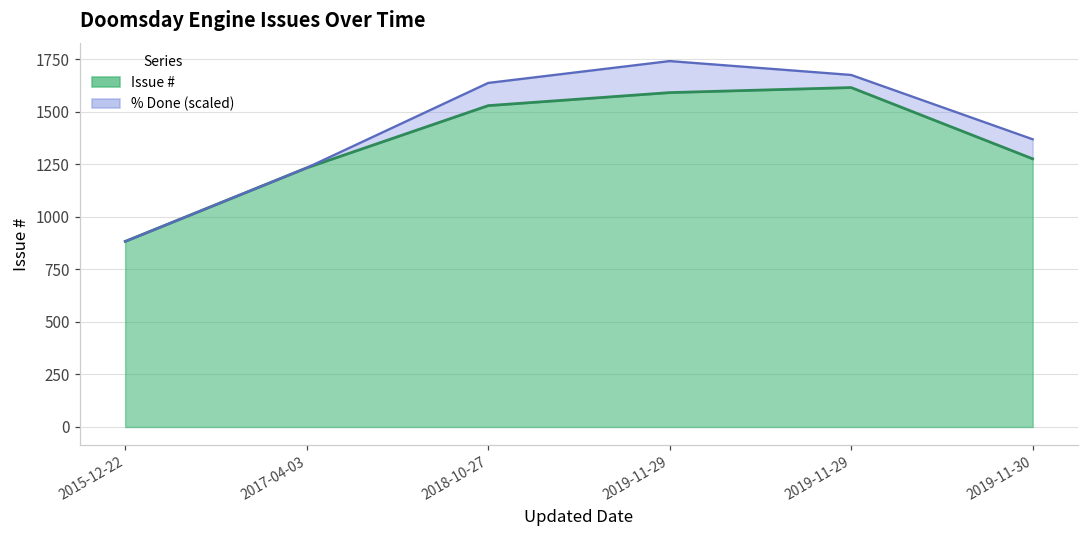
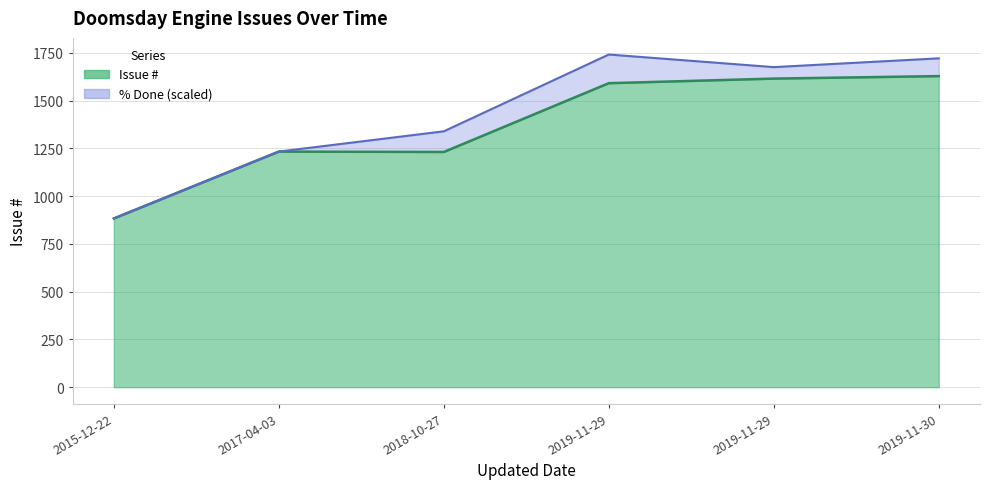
Issue #, 2018-10-27: 1530 -> 1230
Issue #, 2019-11-30: 1280 -> 1630
